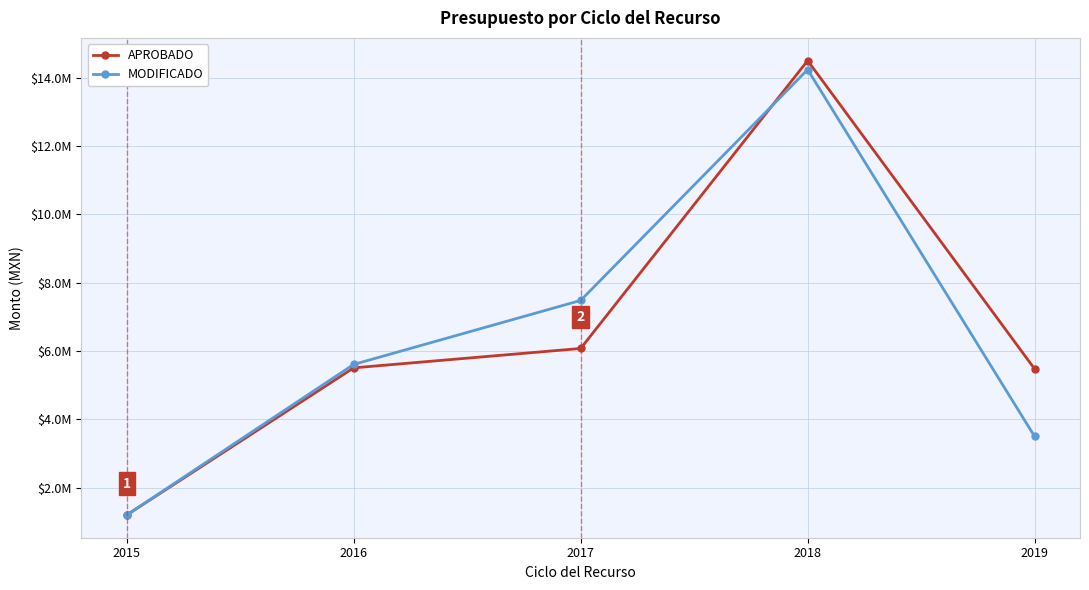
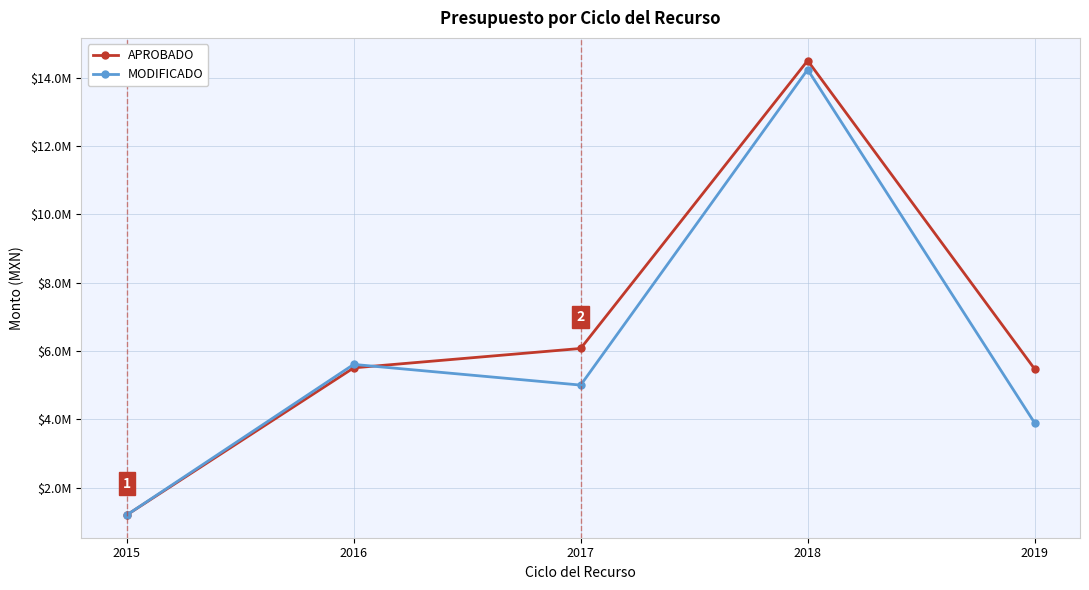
MODIFICADO, 2017: $7500000 -> $5000000
MODIFICADO, 2019: $3500000 -> $3900000
